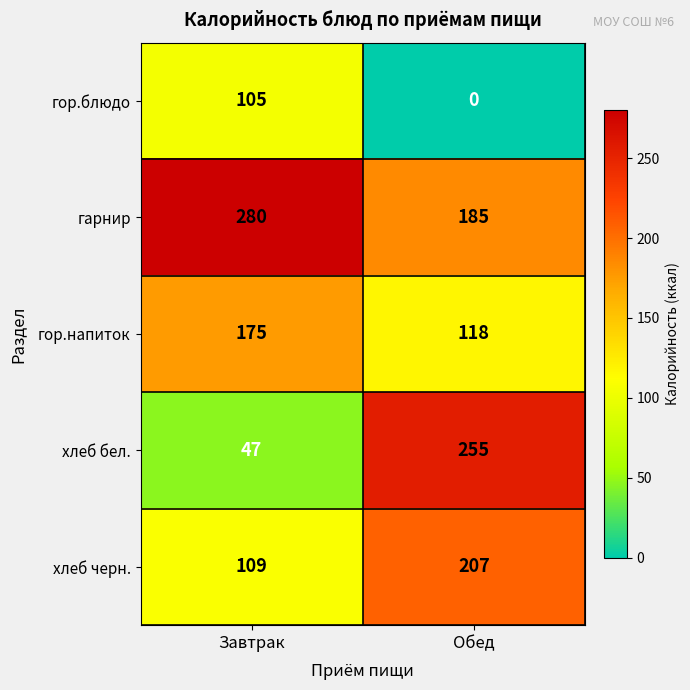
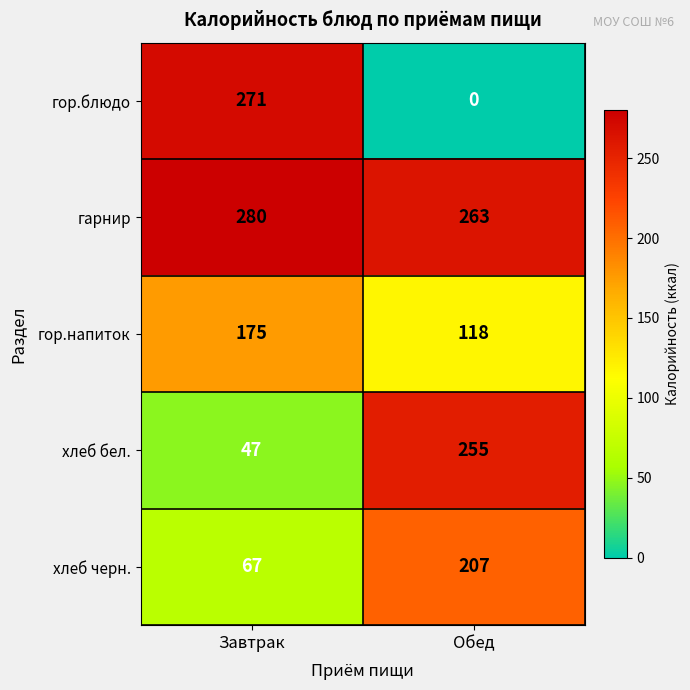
гор.блюдо, Завтрак: 105 -> 271
гарнир, Обед: 185 -> 263
хлеб черн., Завтрак: 109 -> 67
